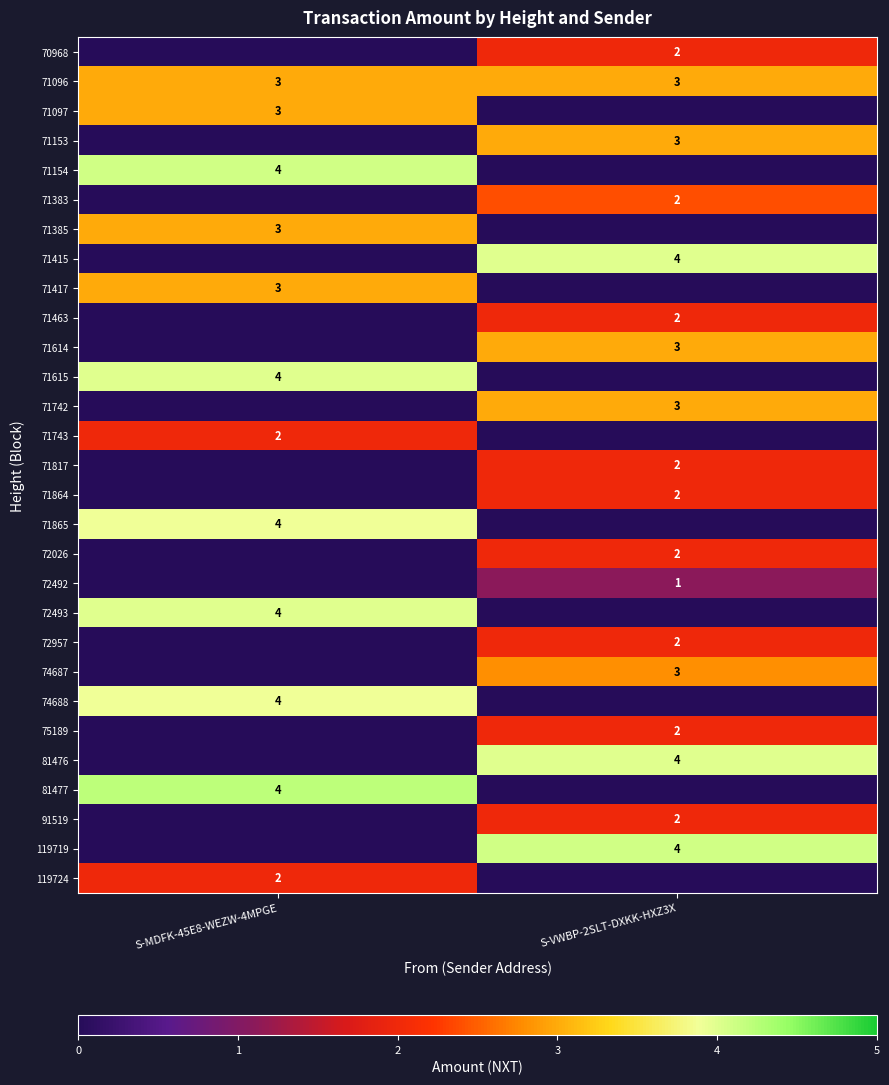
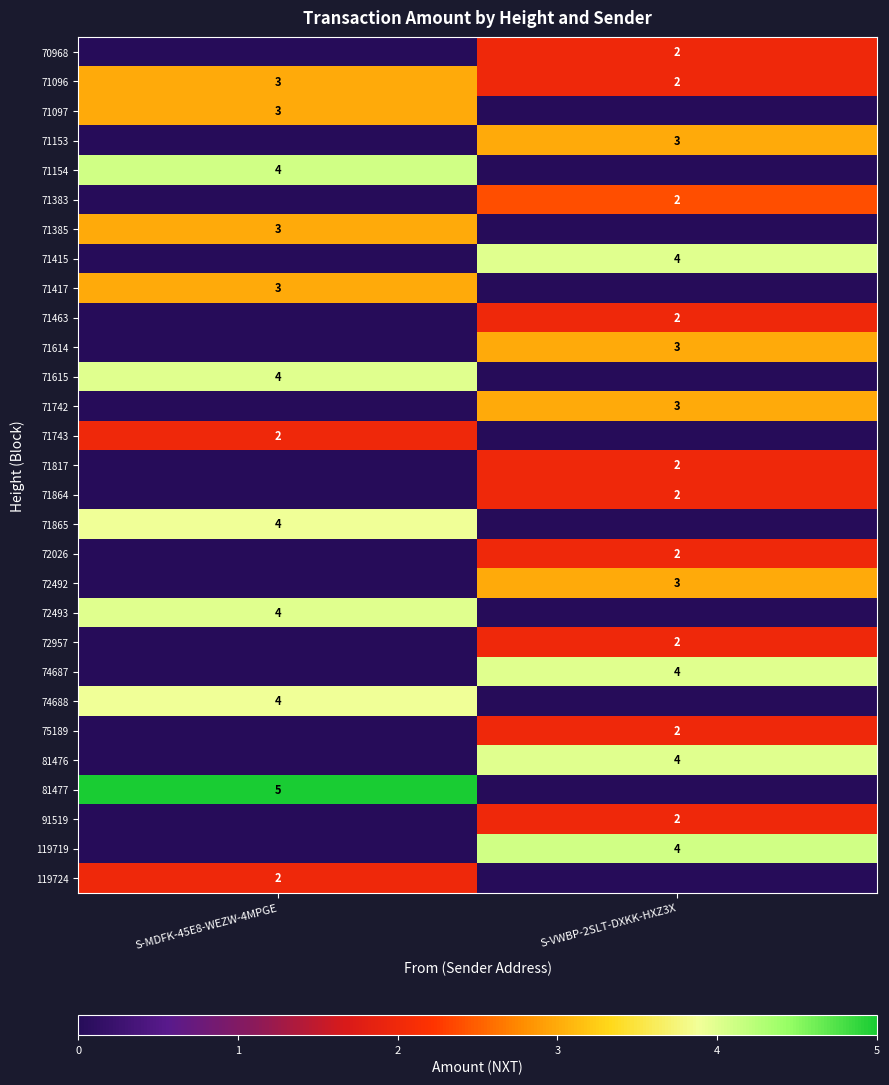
71096, S-VWBP-2SLT-DXKK-HXZ3X: 3 -> 2
72492, S-VWBP-2SLT-DXKK-HXZ3X: 1 -> 3
74687, S-VWBP-2SLT-DXKK-HXZ3X: 3 -> 4
81477, S-MDFK-45E8-WEZW-4MPGE: 4 -> 5
